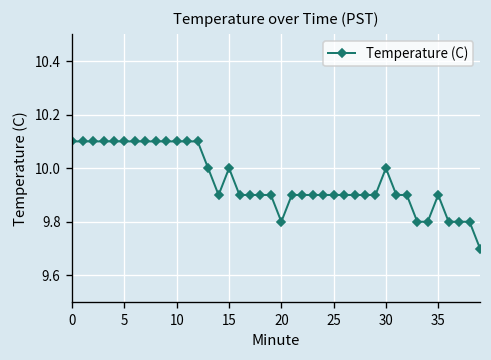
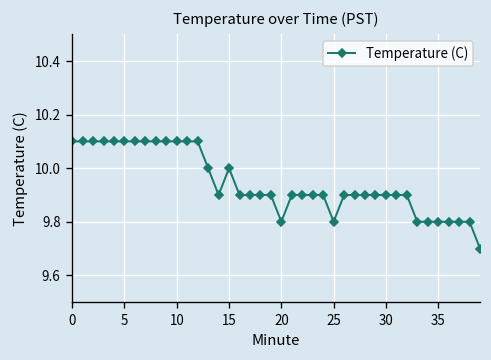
25: 9.9 -> 9.8
30: 10.0 -> 9.9
35: 9.9 -> 9.8
